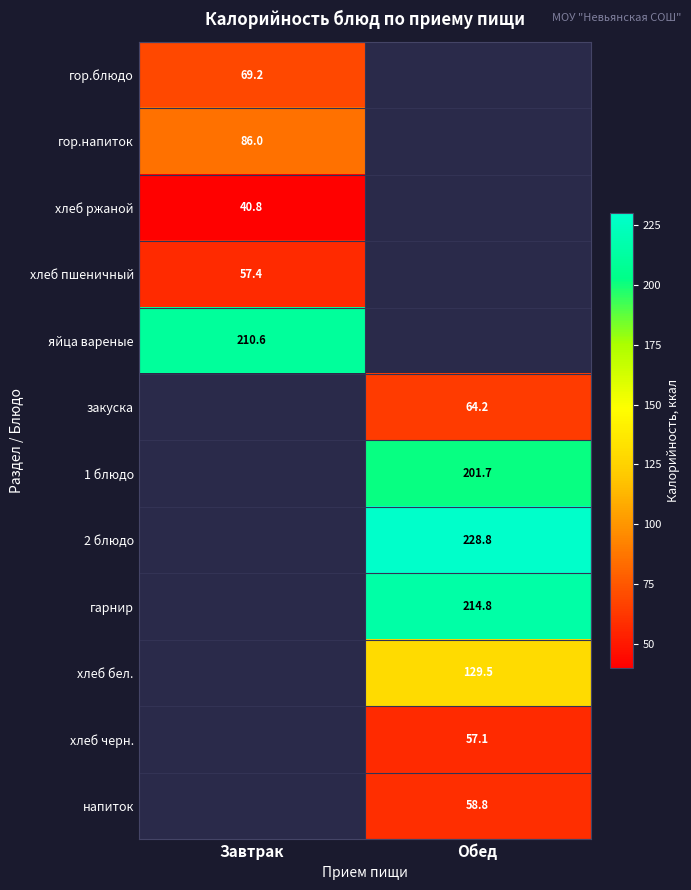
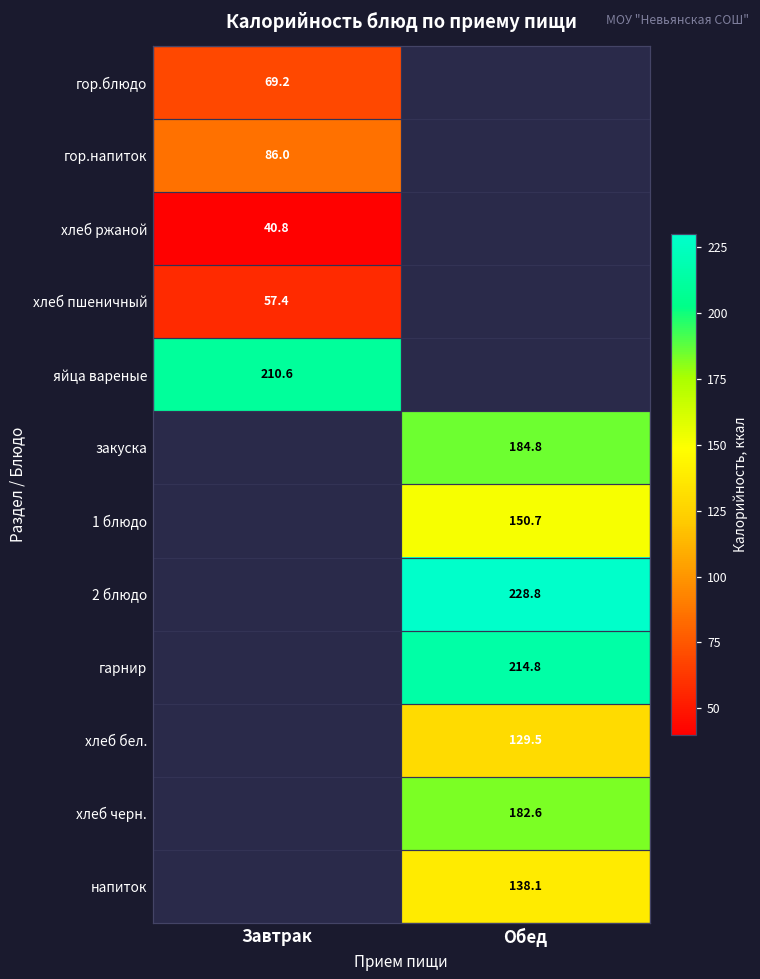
закуска, Обед: 64.2 -> 184.8
1 блюдо, Обед: 201.7 -> 150.7
хлеб черн., Обед: 57.1 -> 182.6
напиток, Обед: 58.8 -> 138.1
